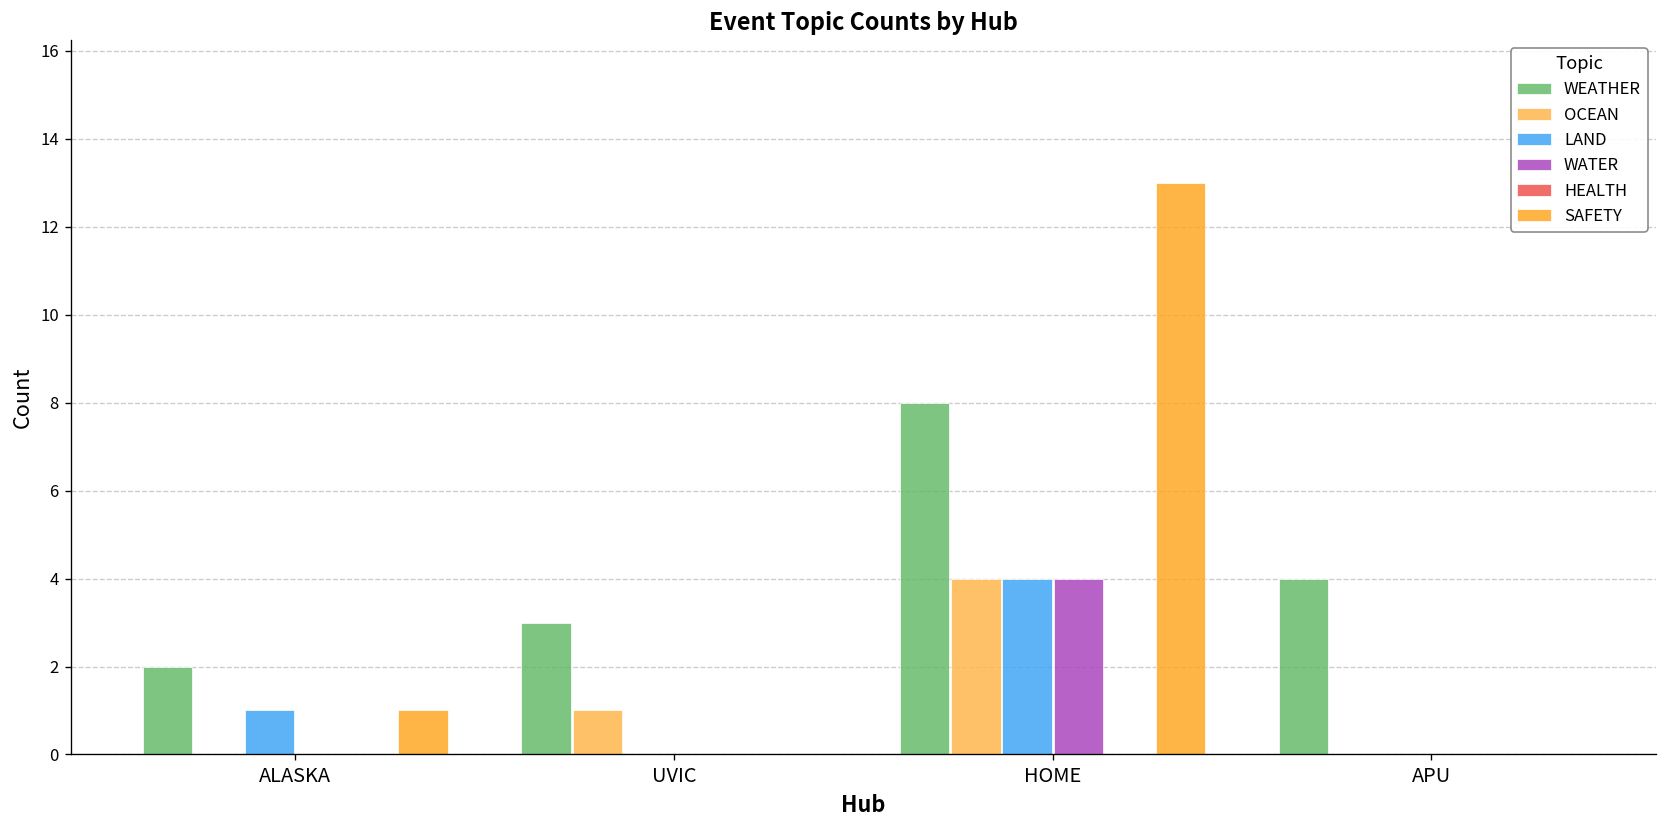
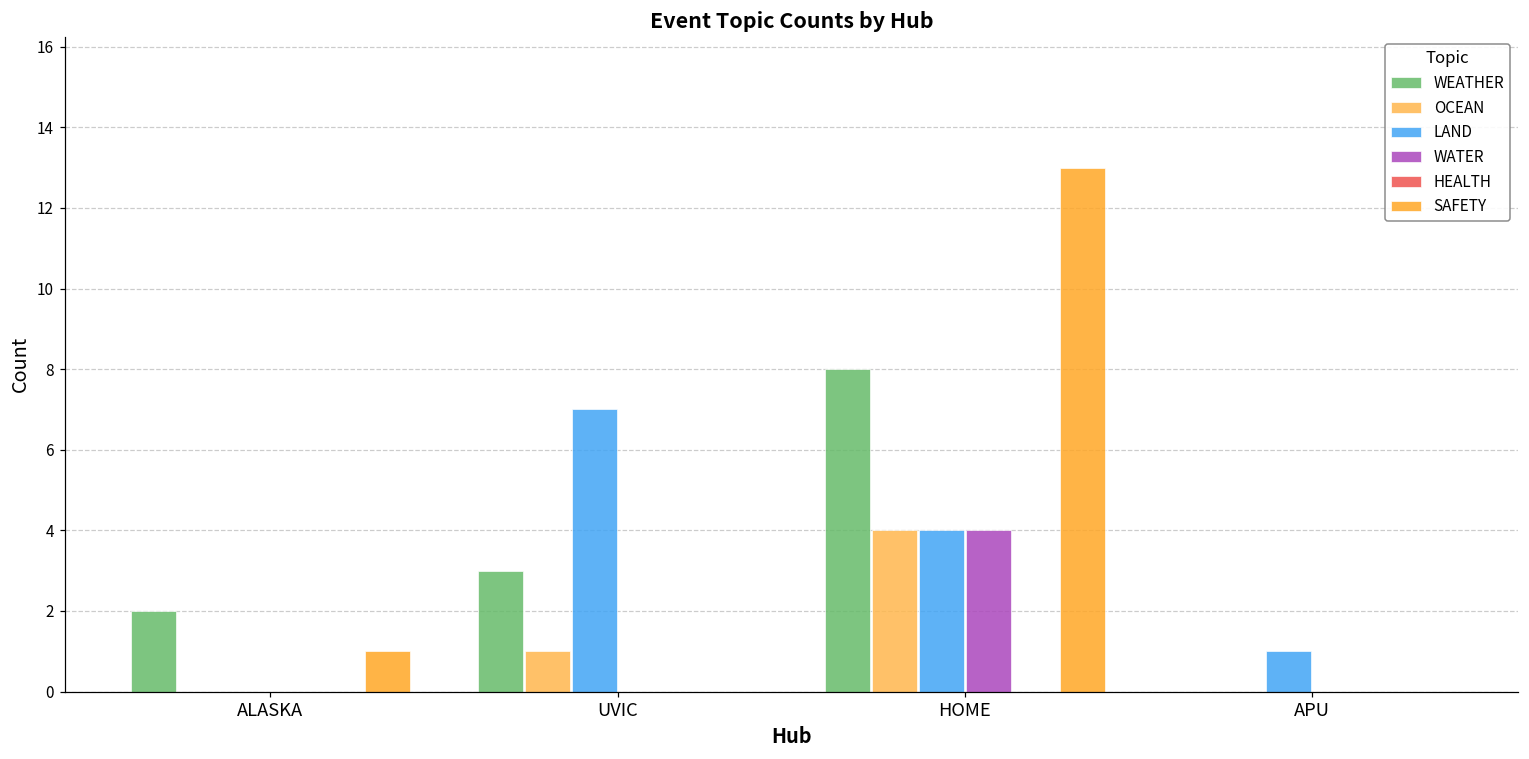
LAND, ALASKA: 1 -> 0
LAND, UVIC: 0 -> 7
WEATHER, APU: 4 -> 0
LAND, APU: 0 -> 1
